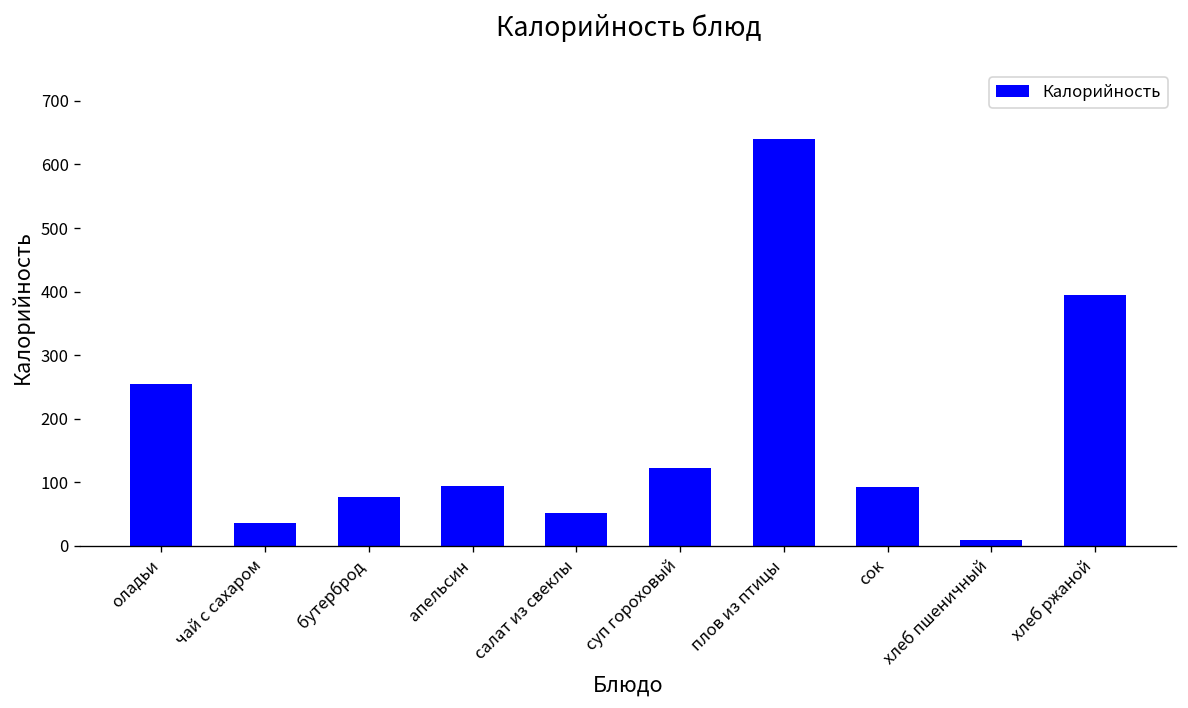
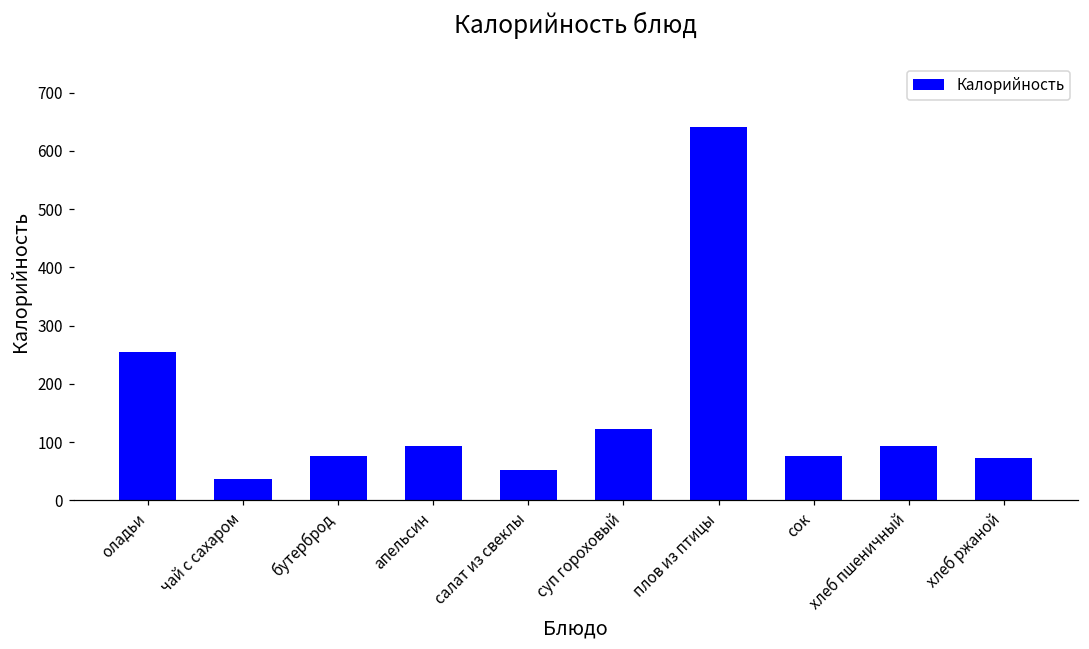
сок: 90 -> 80
хлеб пшеничный: 10 -> 90
хлеб ржаной: 400 -> 70
